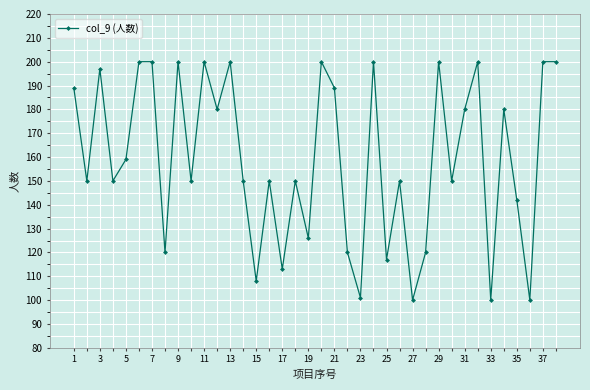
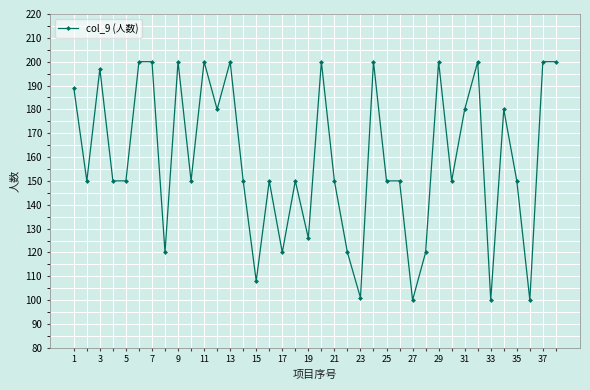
5: 159 -> 150
17: 113 -> 120
21: 189 -> 150
25: 117 -> 150
35: 142 -> 150
